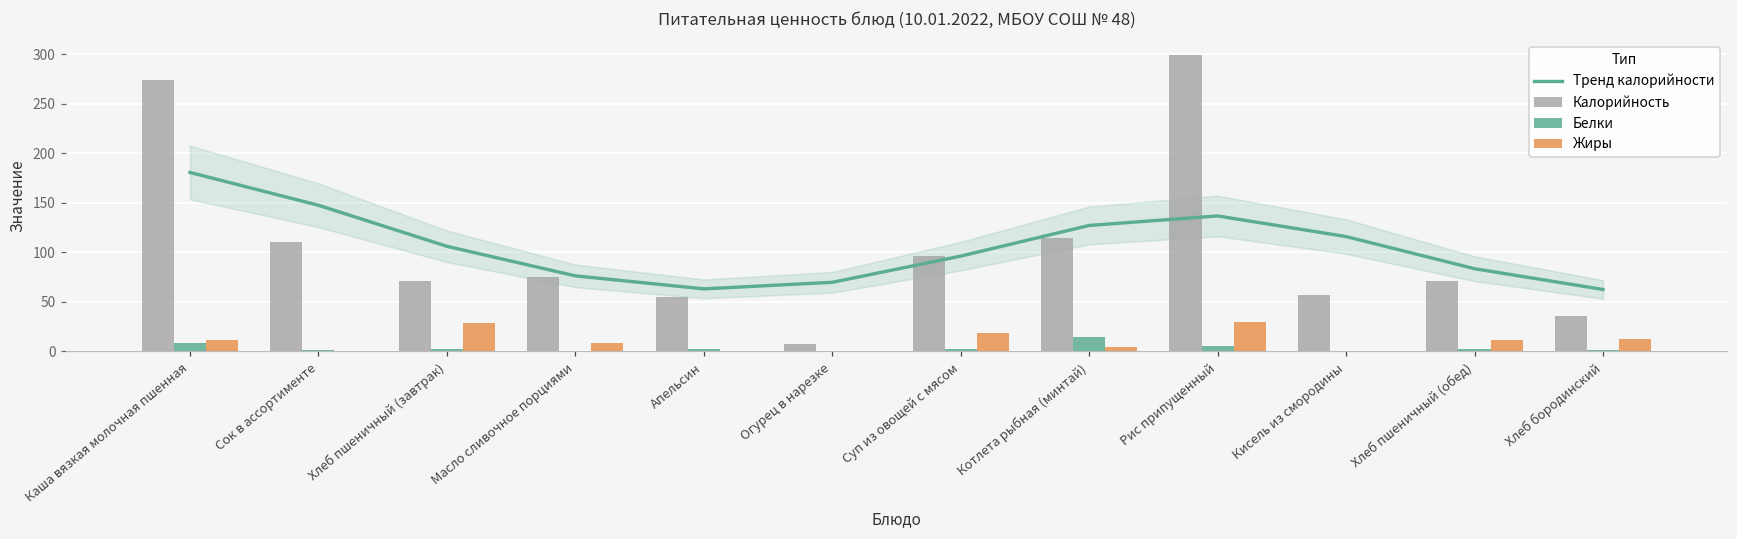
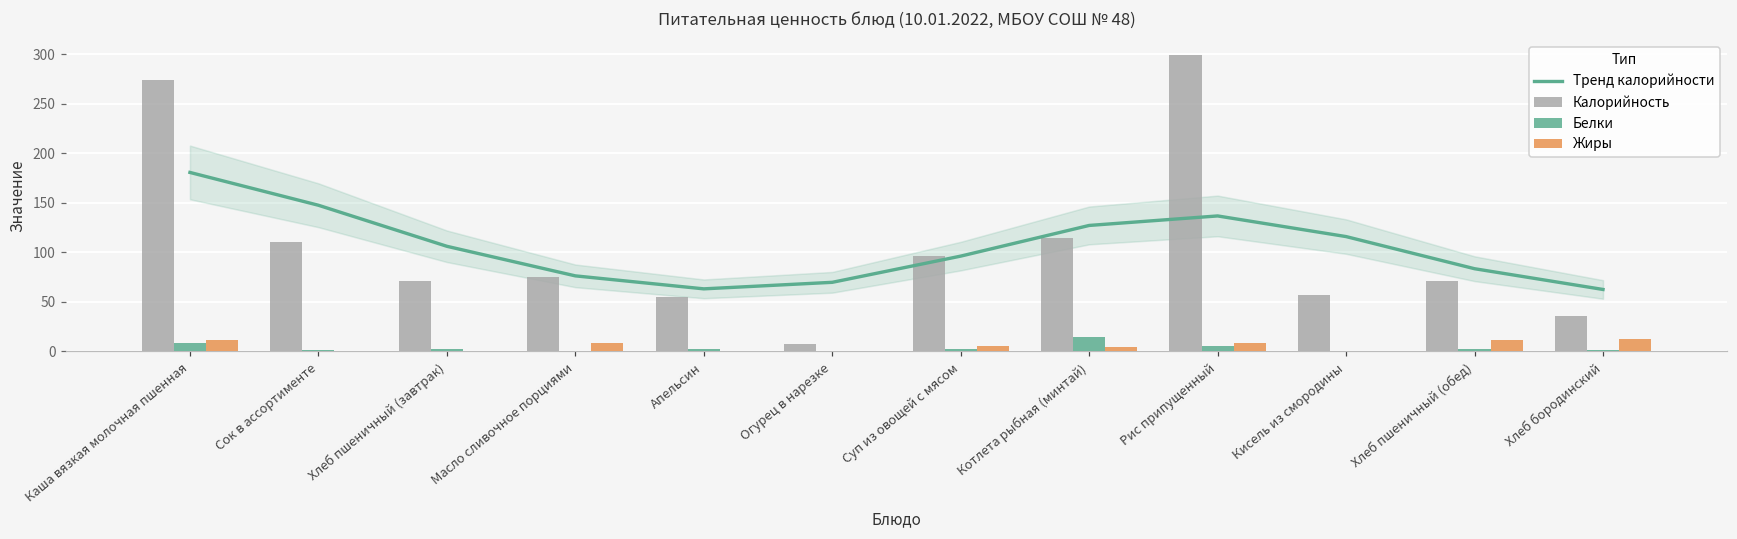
Жиры, Хлеб пшеничный (завтрак): 30 -> 0
Жиры, Суп из овощей с мясом: 20 -> 10
Жиры, Рис припущенный: 30 -> 10
